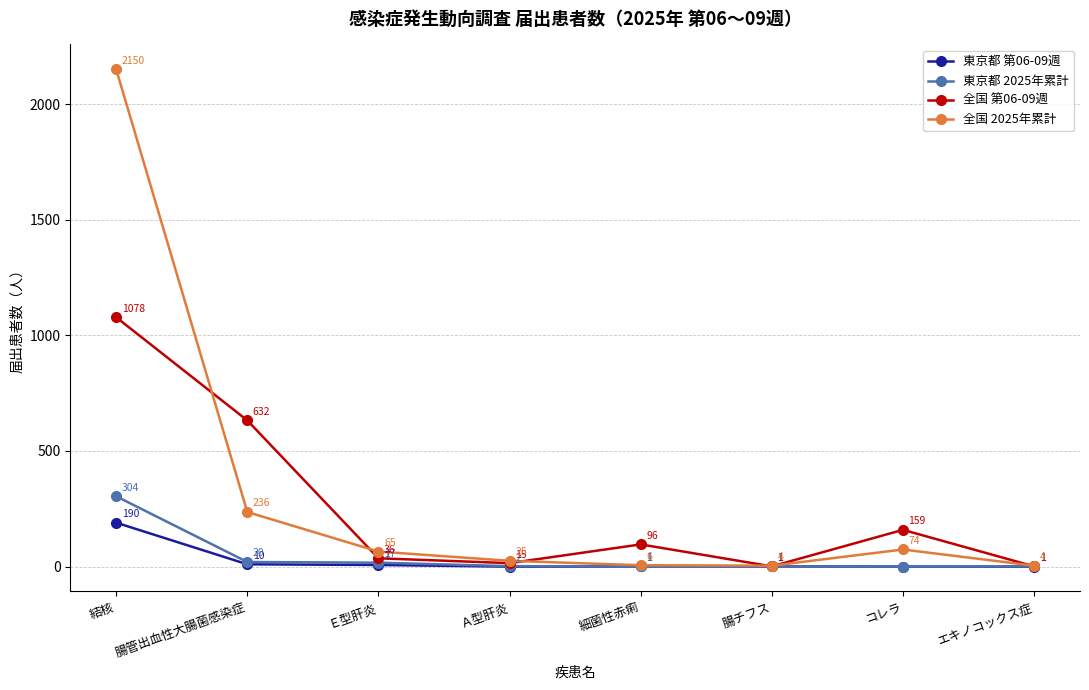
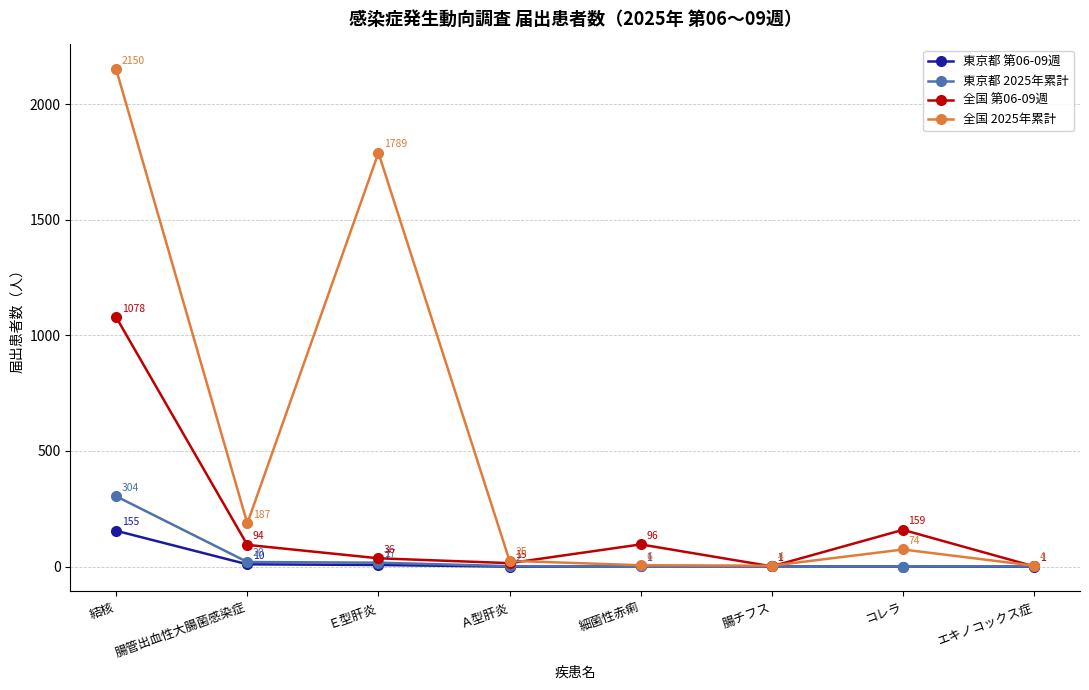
東京都 第06-09週, 結核: 190 -> 155
全国 第06-09週, 腸管出血性大腸菌感染症: 632 -> 94
全国 2025年累計, 腸管出血性大腸菌感染症: 236 -> 187
全国 2025年累計, Ｅ型肝炎: 65 -> 1789
